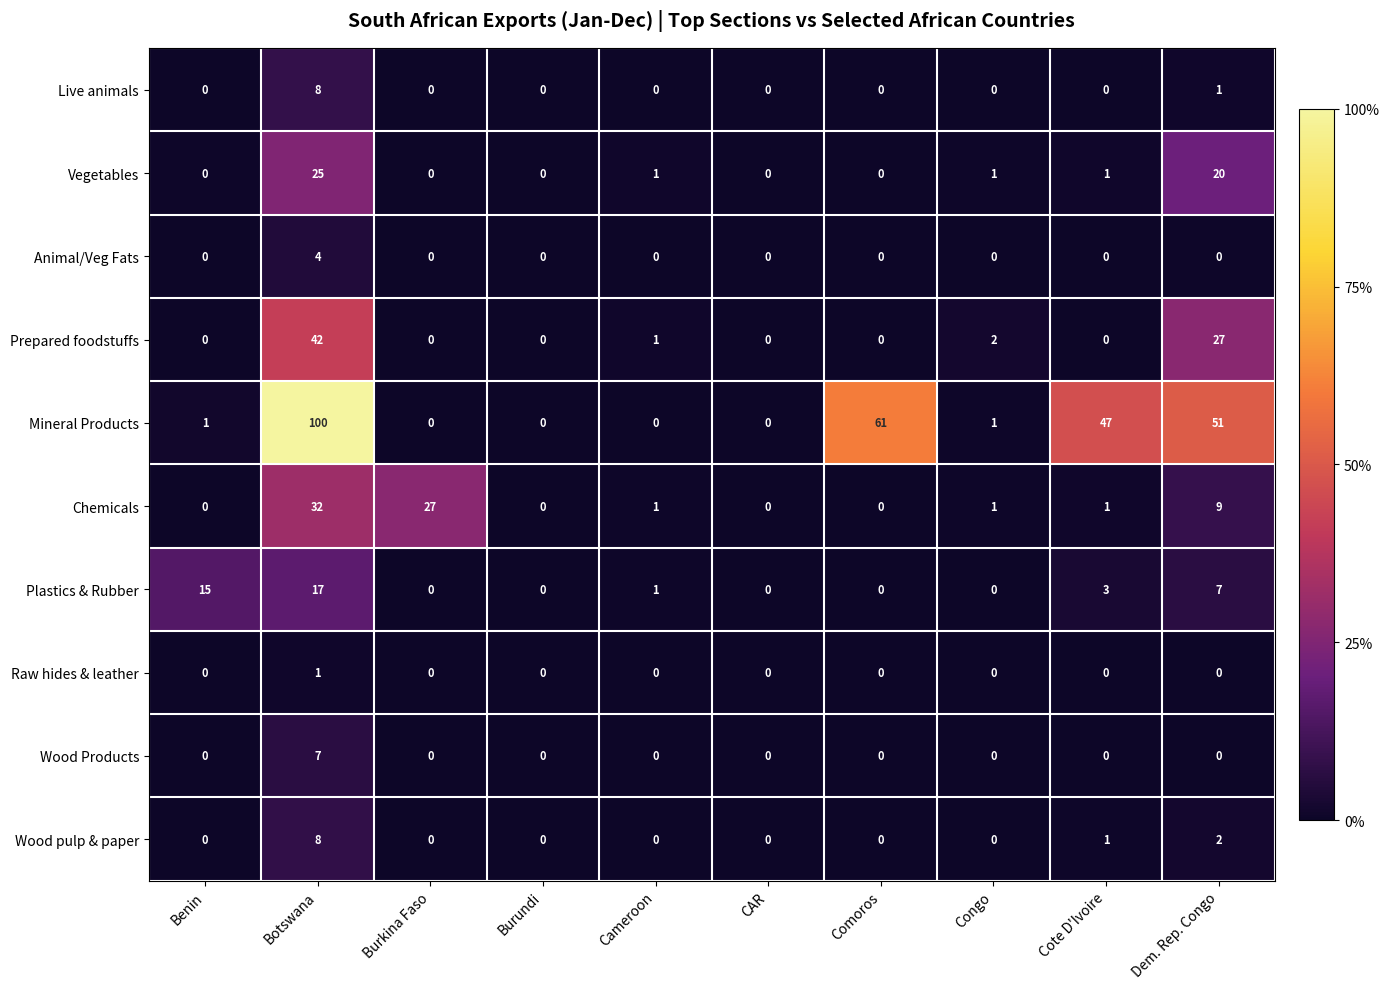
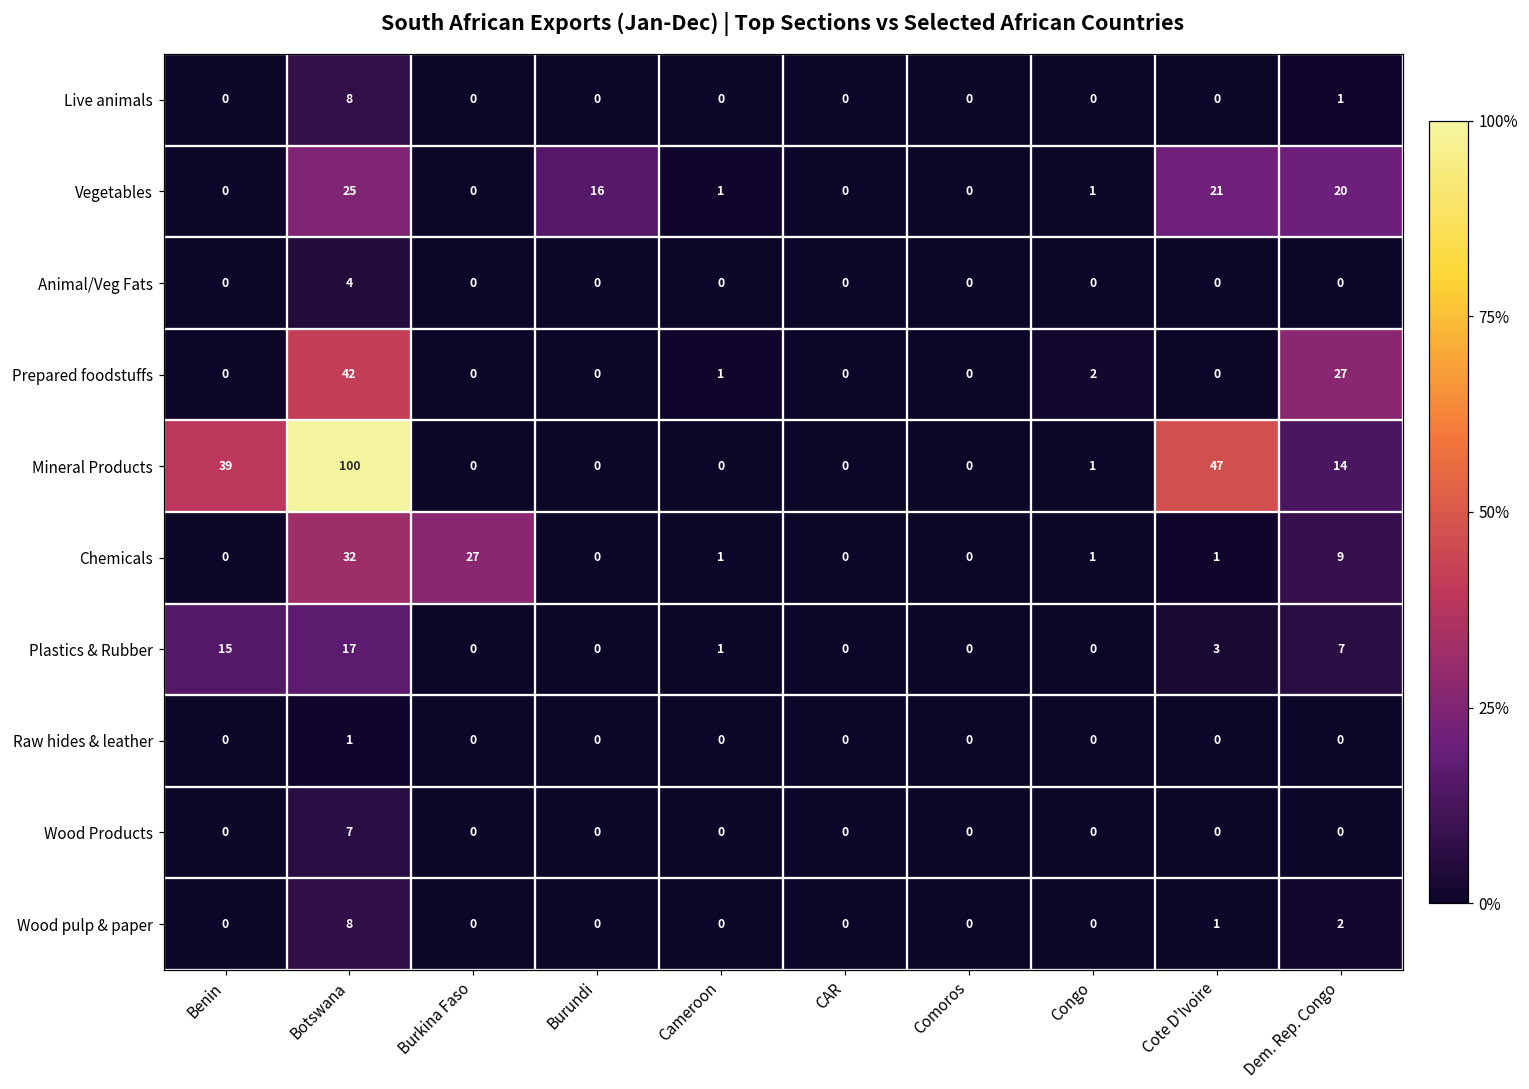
Vegetables, Burundi: 0 -> 16
Vegetables, Cote D'Ivoire: 1 -> 21
Mineral Products, Benin: 1 -> 39
Mineral Products, Comoros: 61 -> 0
Mineral Products, Dem. Rep. Congo: 51 -> 14
